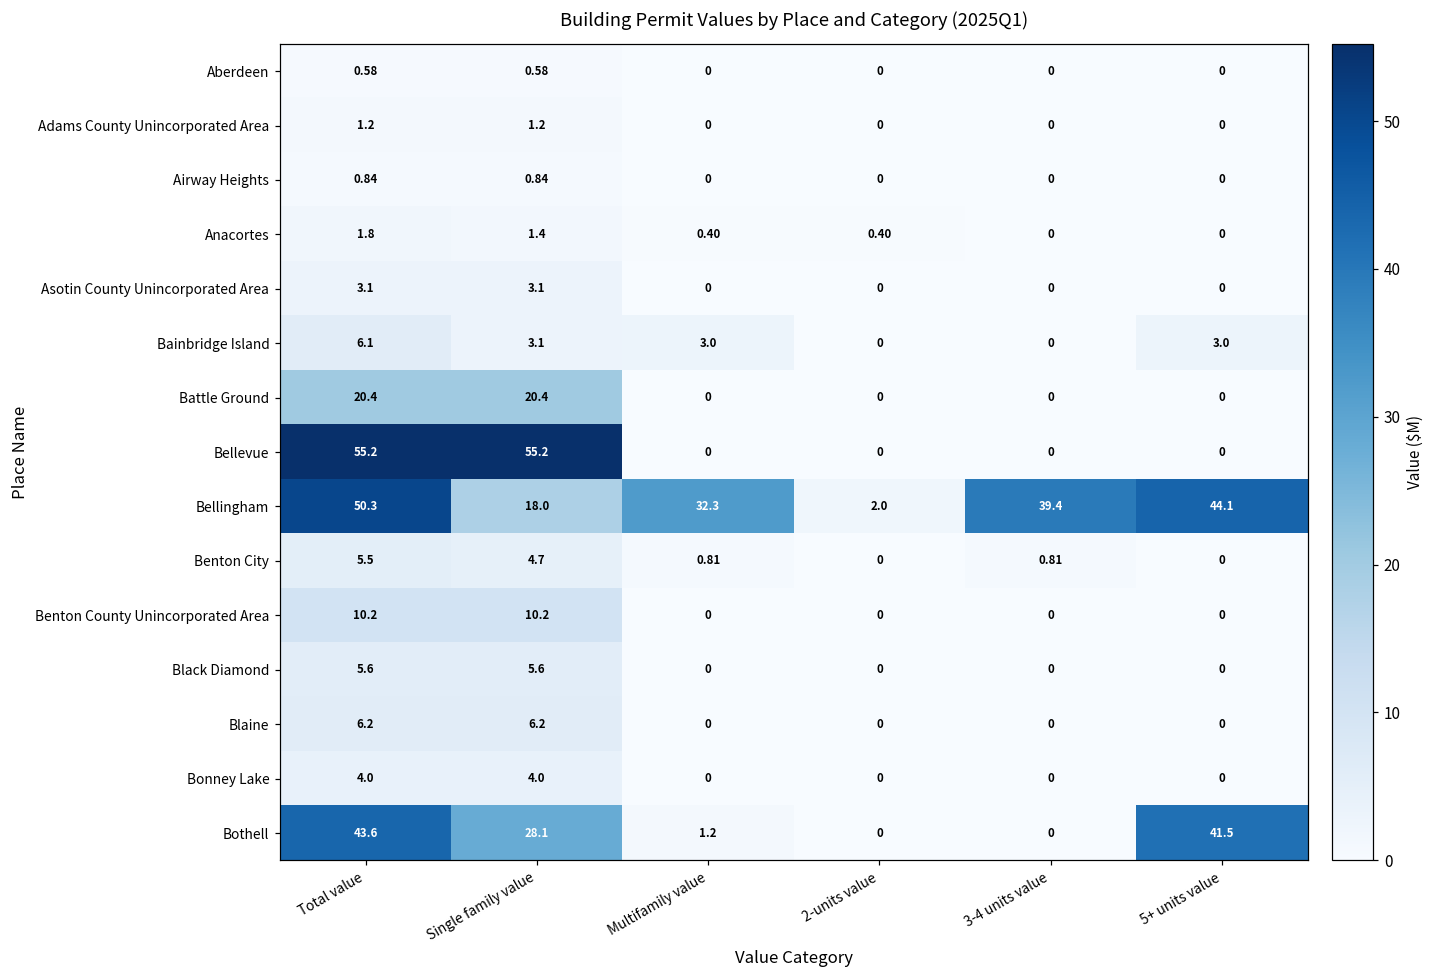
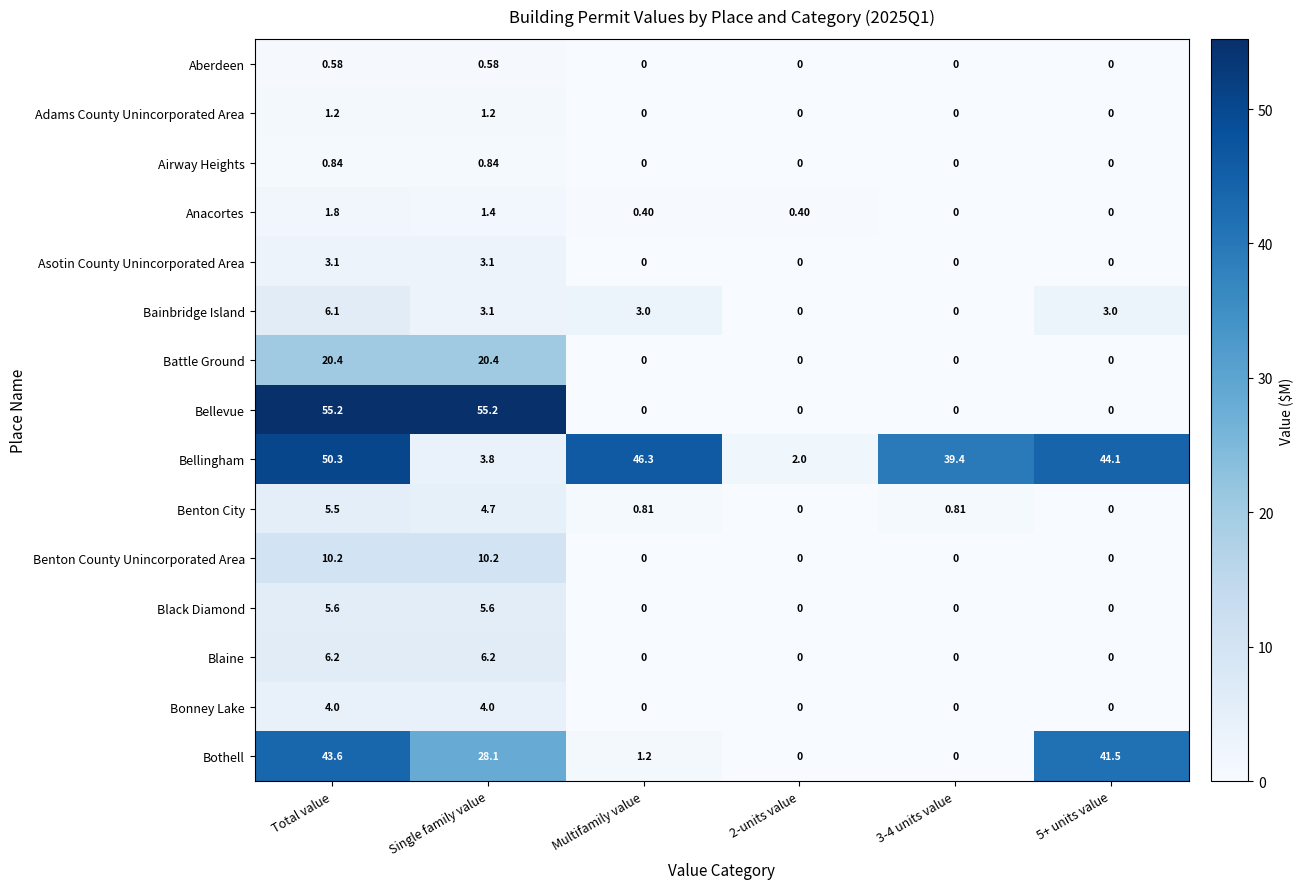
Bellingham, Single family value: 18.0 -> 3.8
Bellingham, Multifamily value: 32.3 -> 46.3
